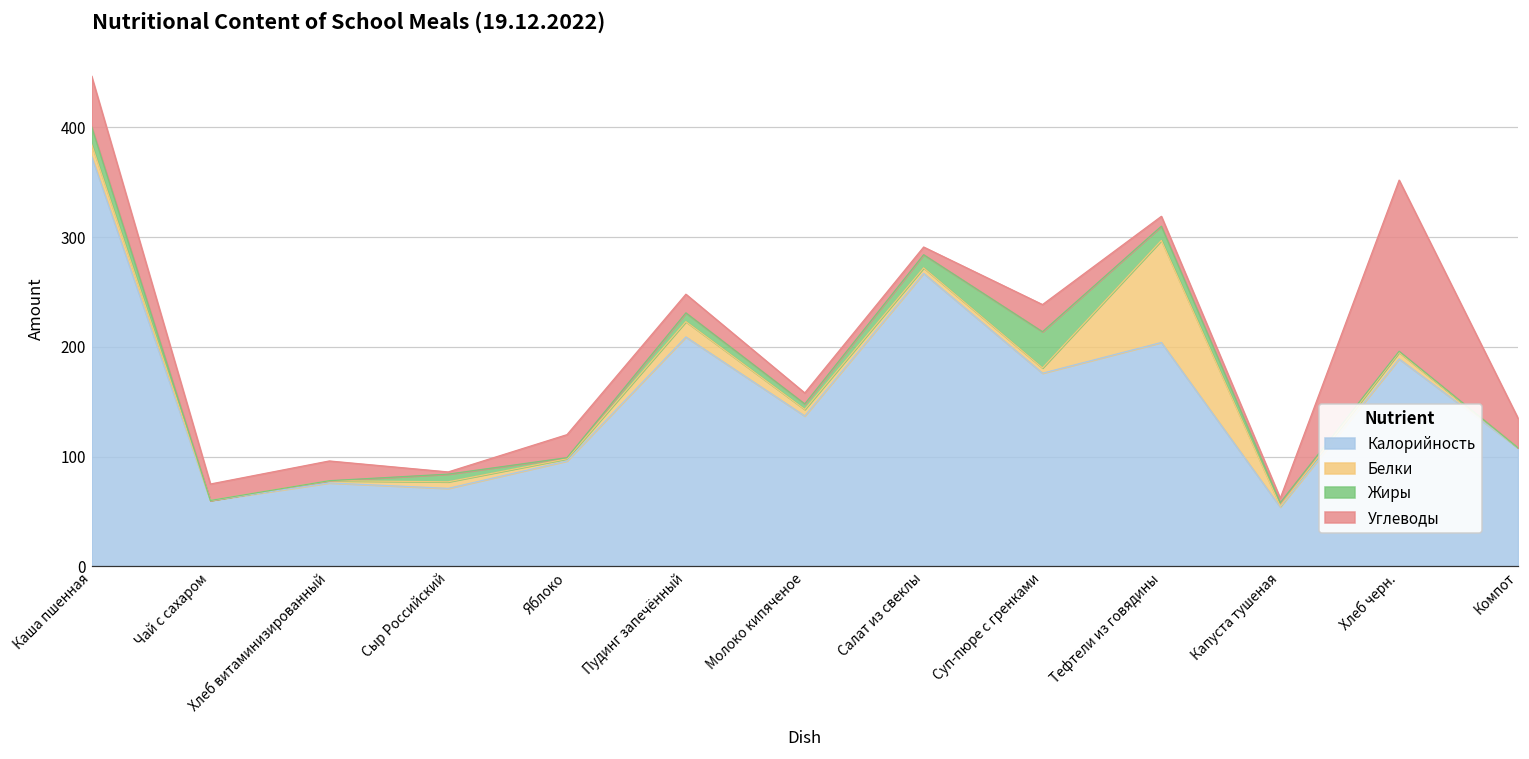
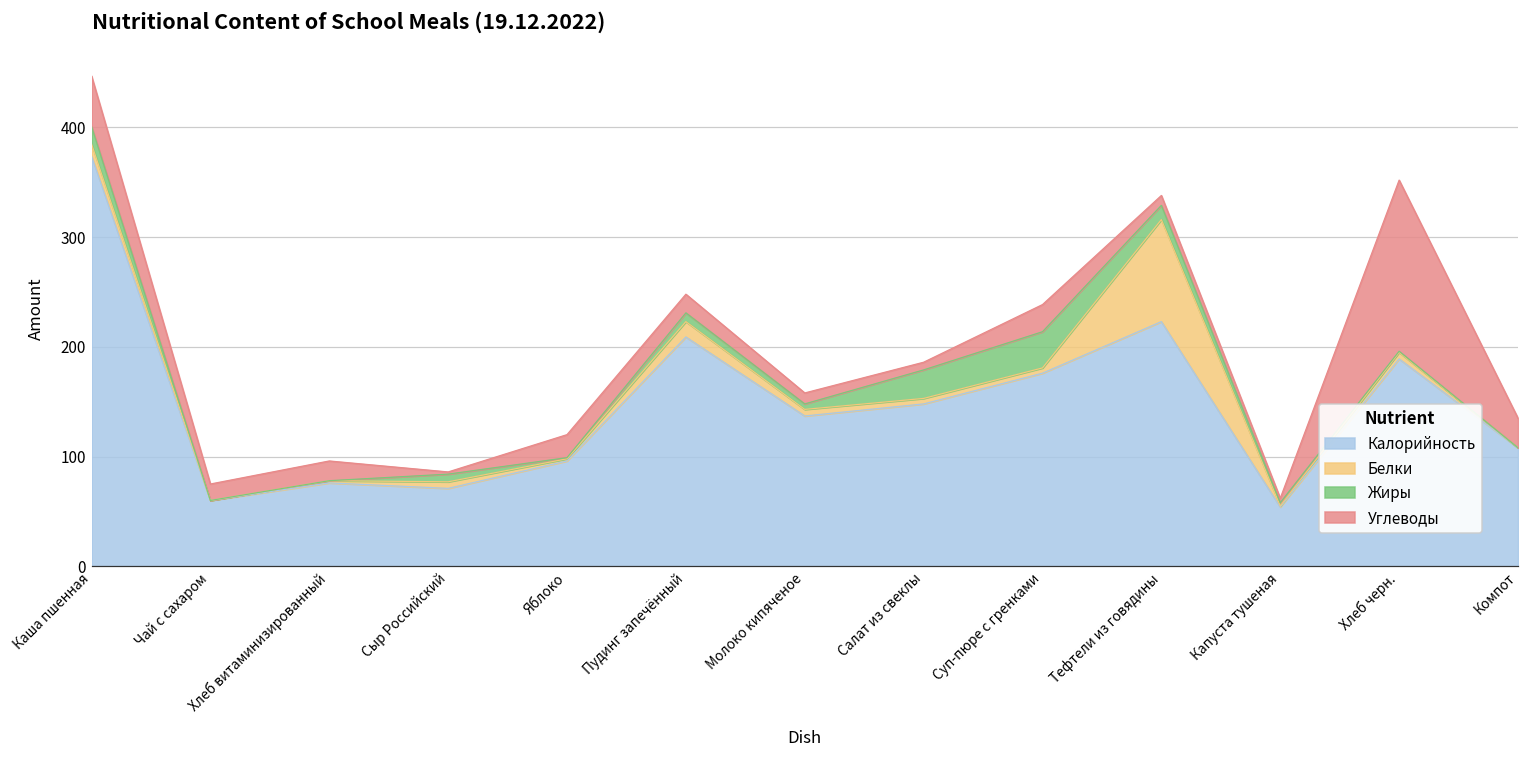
Калорийность, Салат из свеклы: 270 -> 150
Жиры, Салат из свеклы: 10 -> 30
Калорийность, Тефтели из говядины: 200 -> 220
